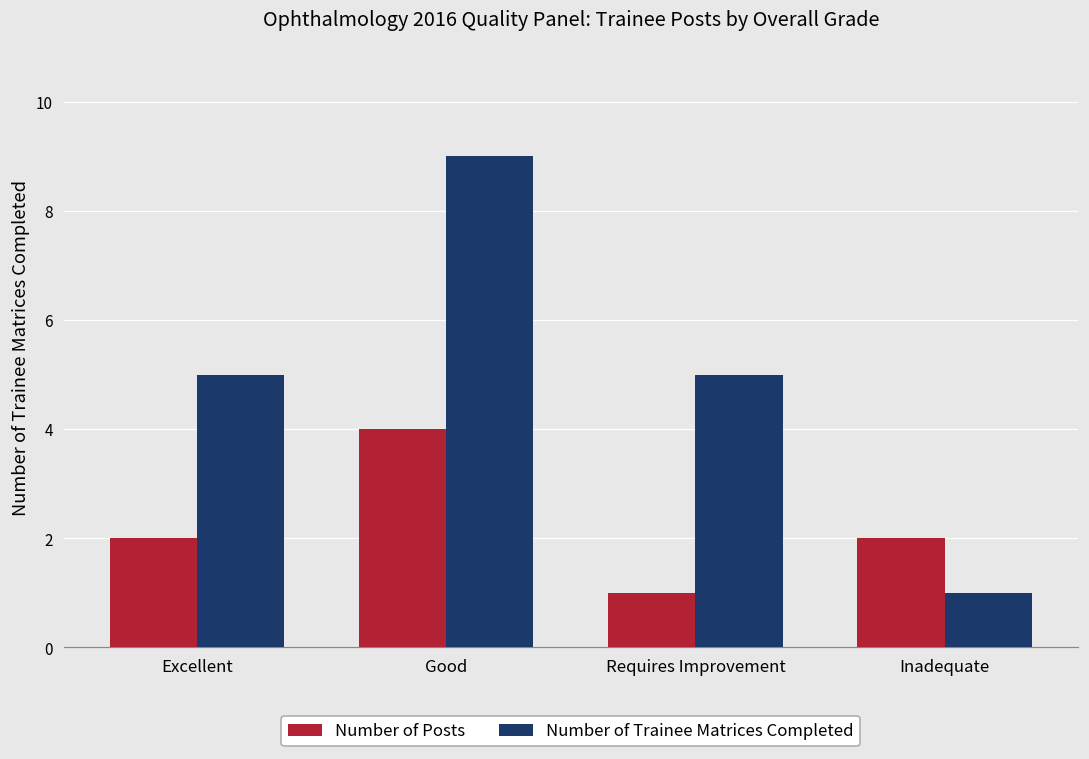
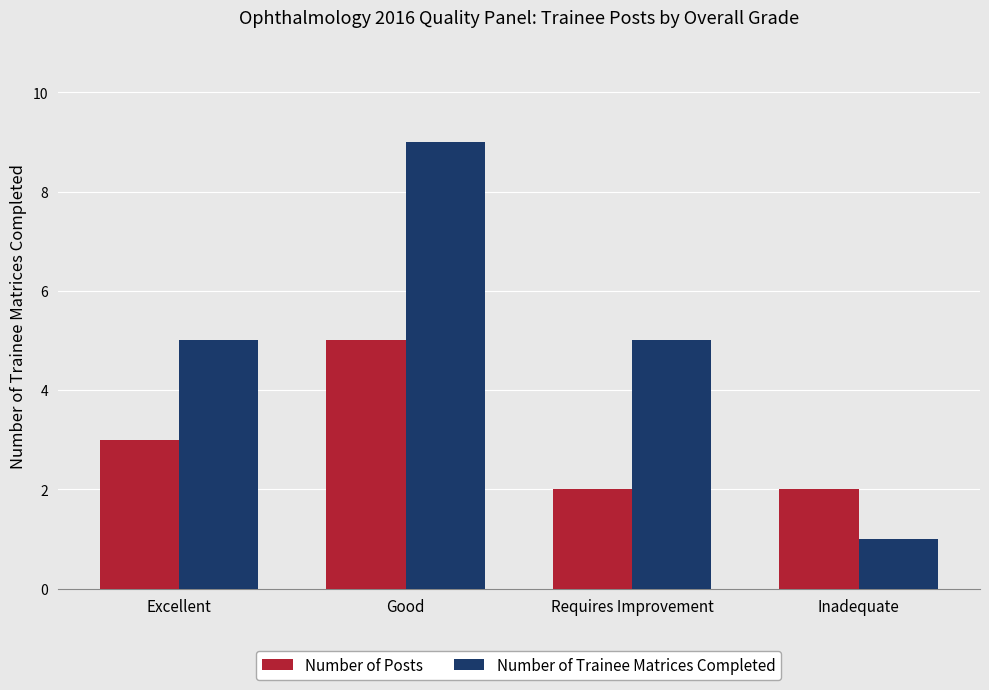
Number of Posts, Excellent: 2 -> 3
Number of Posts, Good: 4 -> 5
Number of Posts, Requires Improvement: 1 -> 2
